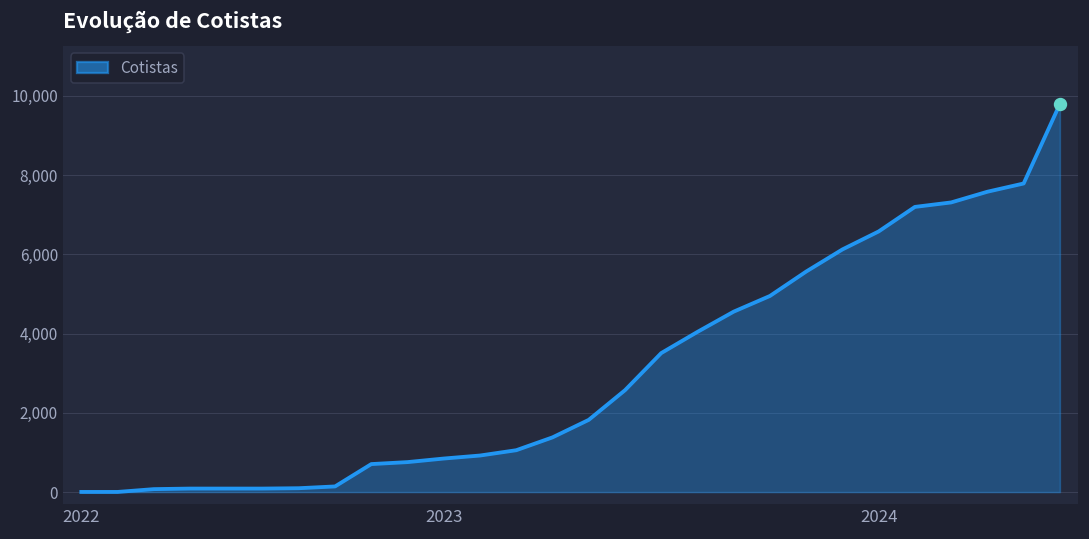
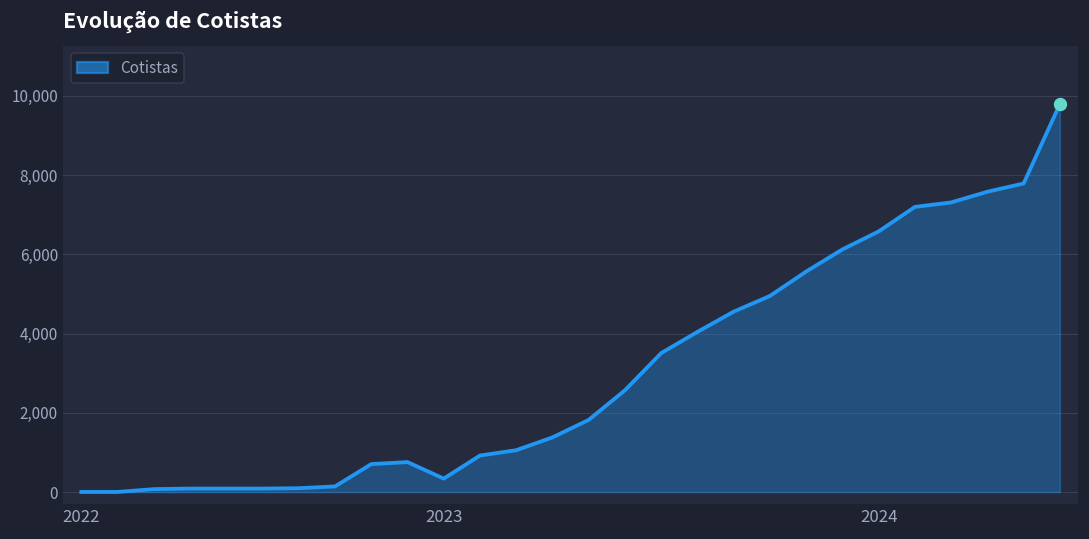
Cotistas, 2023: 800 -> 300
